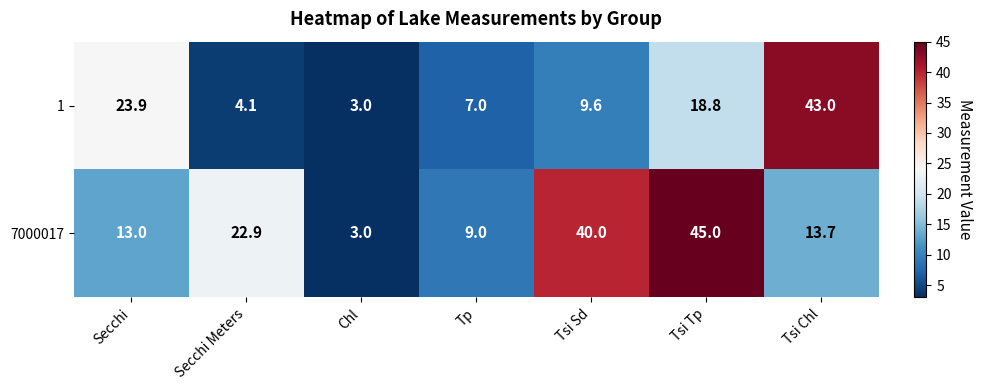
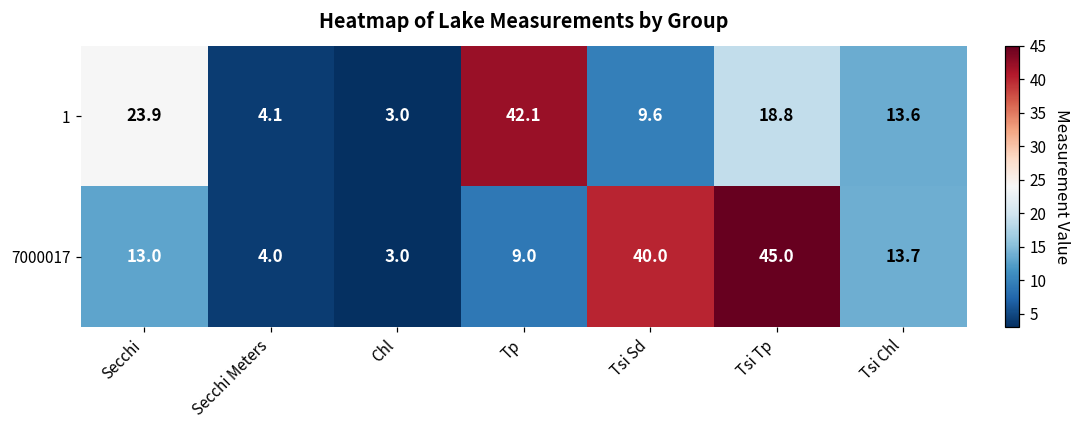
1, Tp: 7.0 -> 42.1
1, Tsi Chl: 43.0 -> 13.6
7000017, Secchi Meters: 22.9 -> 4.0
